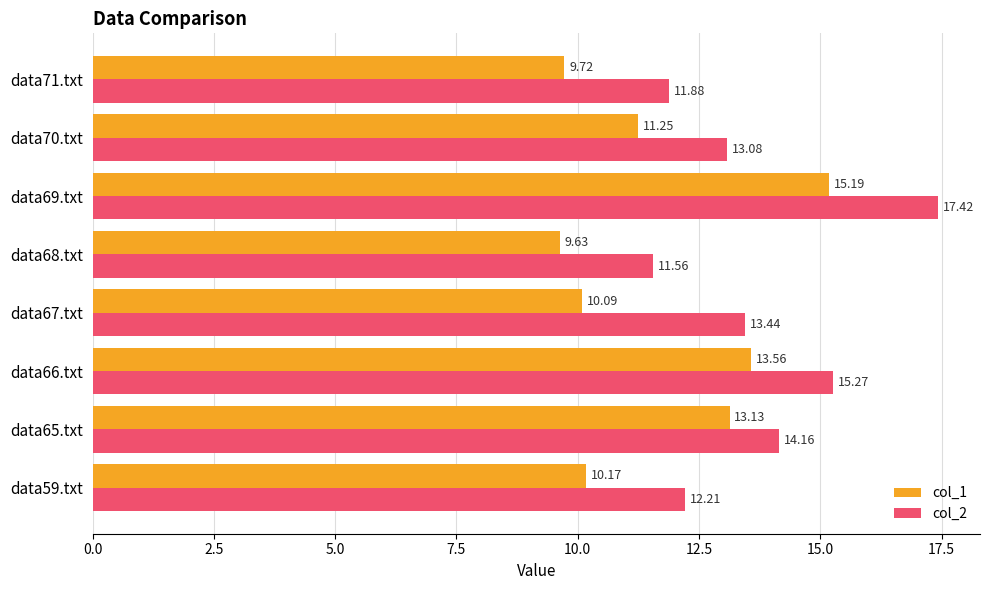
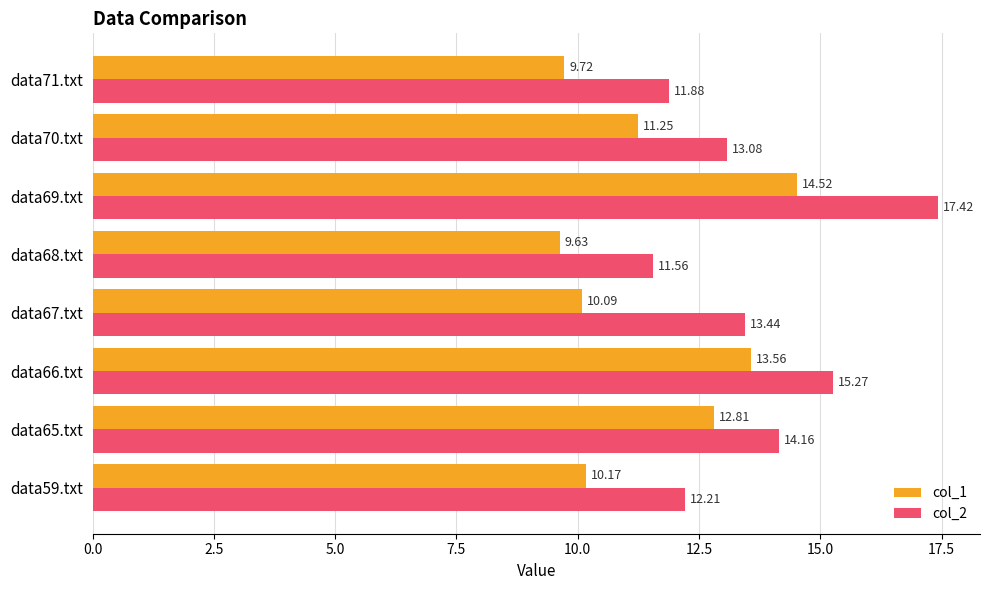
col_1, data69.txt: 15.19 -> 14.52
col_1, data65.txt: 13.13 -> 12.81
